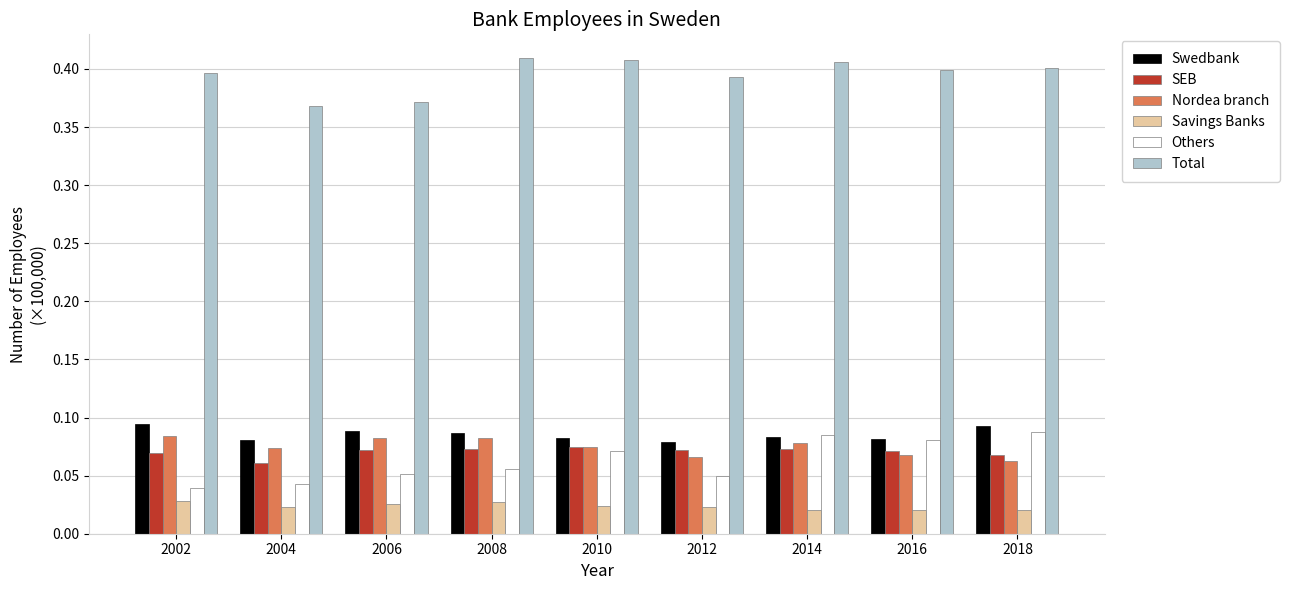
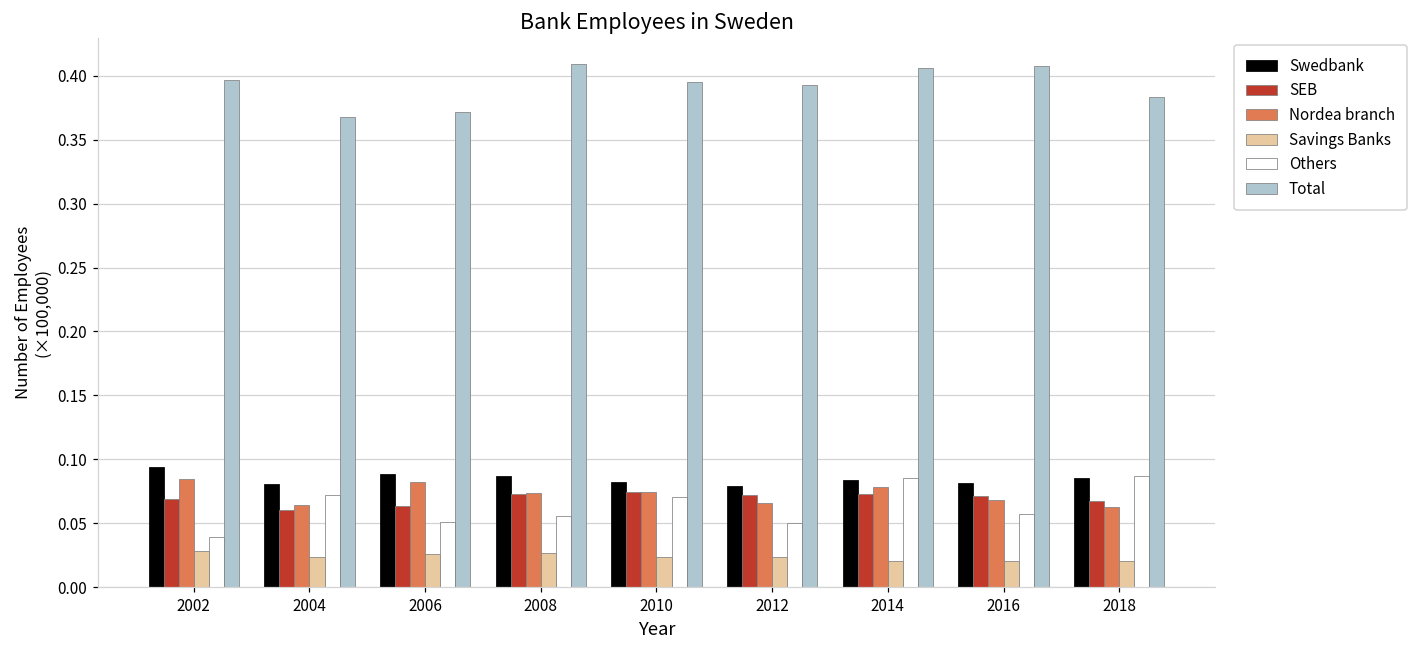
Nordea branch, 2004: 0.074 -> 0.064
Others, 2004: 0.043 -> 0.072
SEB, 2006: 0.072 -> 0.063
Nordea branch, 2008: 0.082 -> 0.074
Total, 2010: 0.408 -> 0.395
Others, 2016: 0.080 -> 0.057
Total, 2016: 0.399 -> 0.407
Swedbank, 2018: 0.093 -> 0.085
Total, 2018: 0.401 -> 0.383
